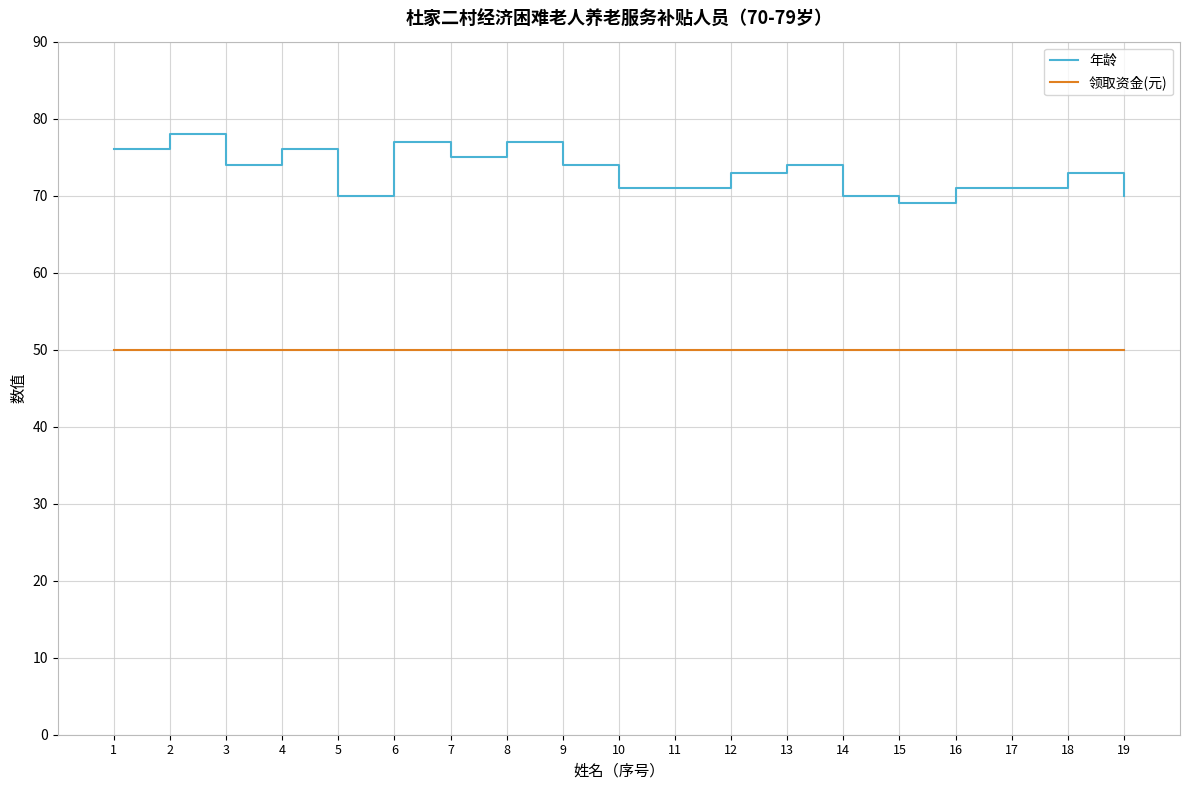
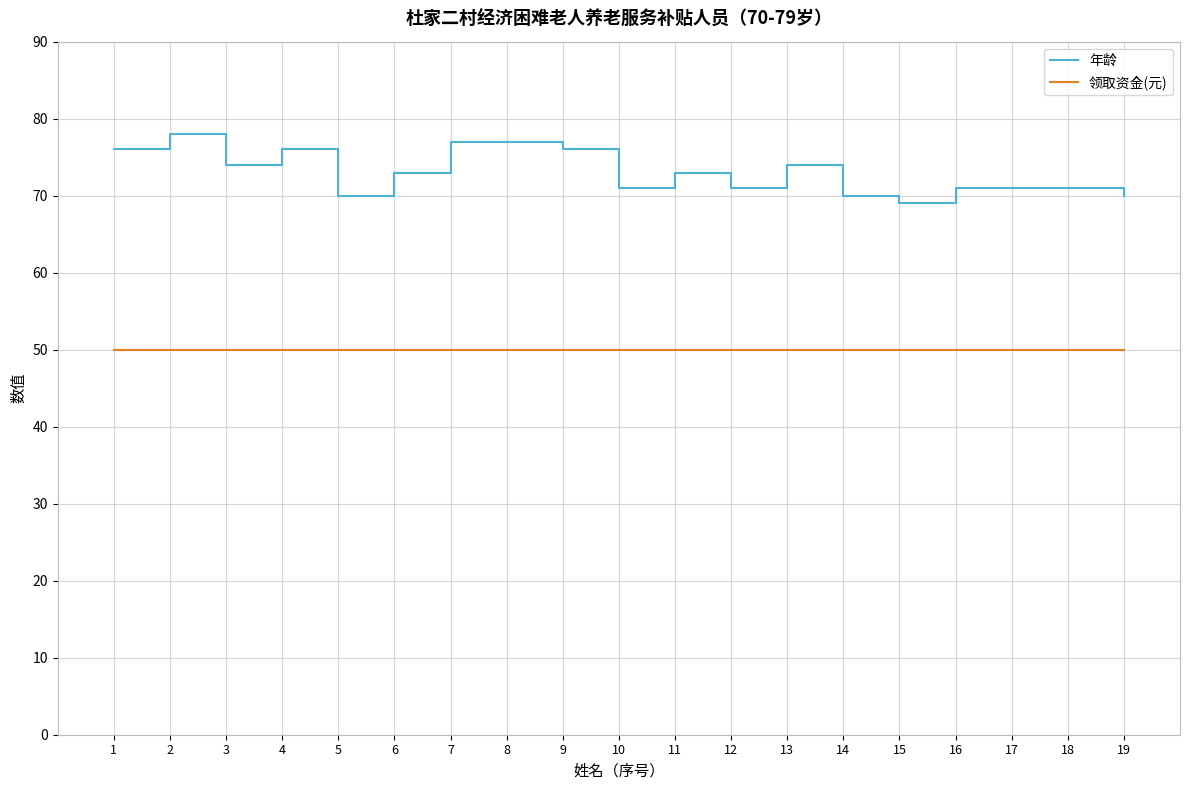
年龄, 6: 77 -> 73
年龄, 7: 75 -> 77
年龄, 9: 74 -> 76
年龄, 11: 71 -> 73
年龄, 12: 73 -> 71
年龄, 18: 73 -> 71
